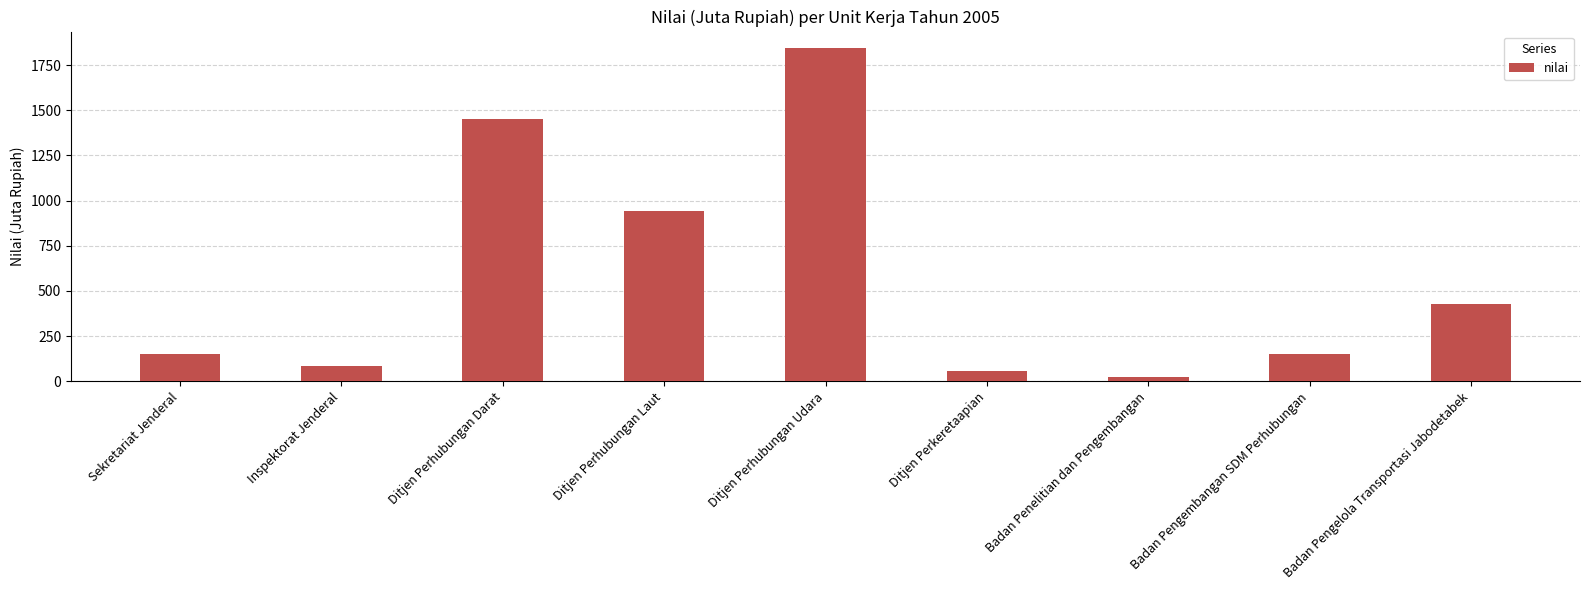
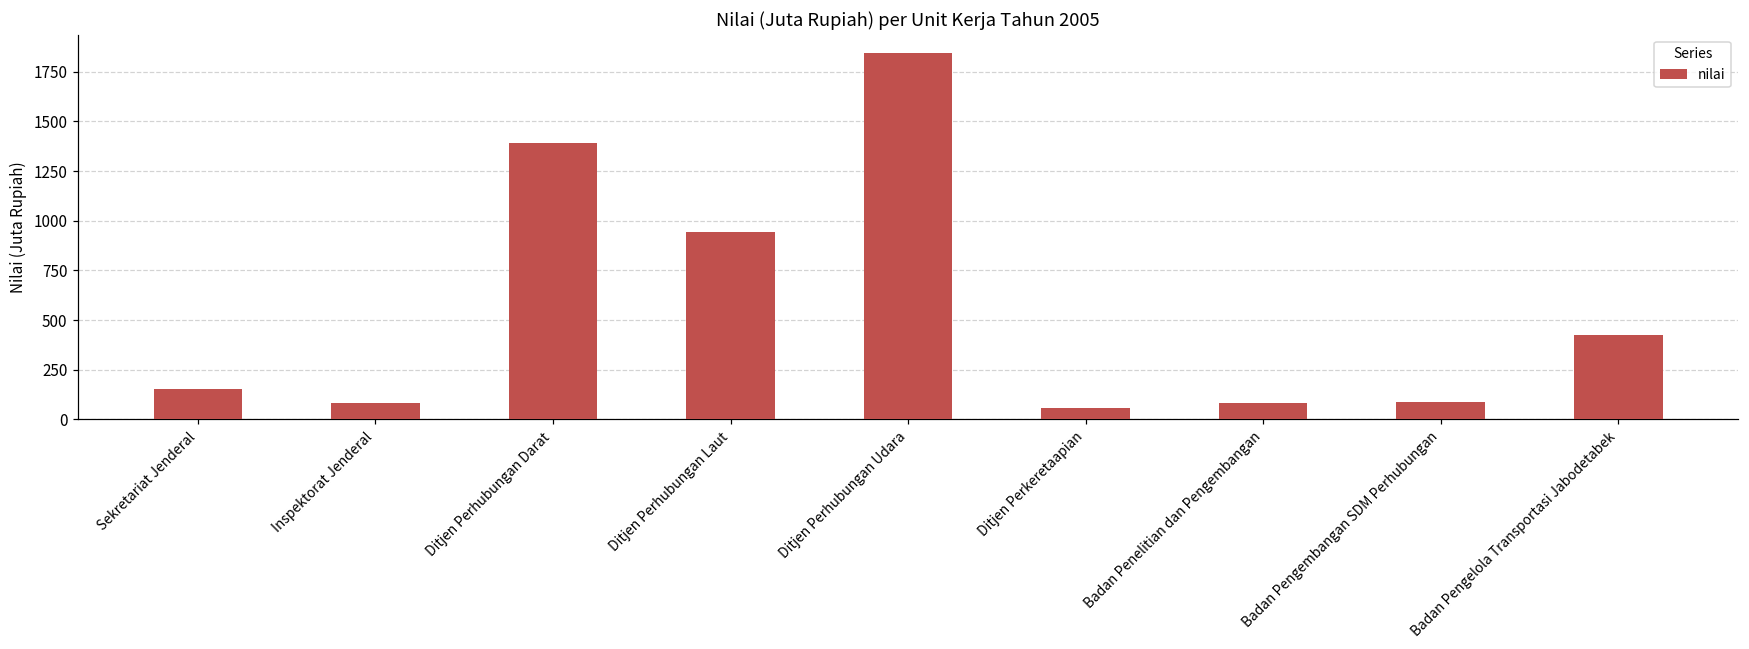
Ditjen Perhubungan Darat: 1450 -> 1390
Badan Penelitian dan Pengembangan: 20 -> 80
Badan Pengembangan SDM Perhubungan: 150 -> 90
